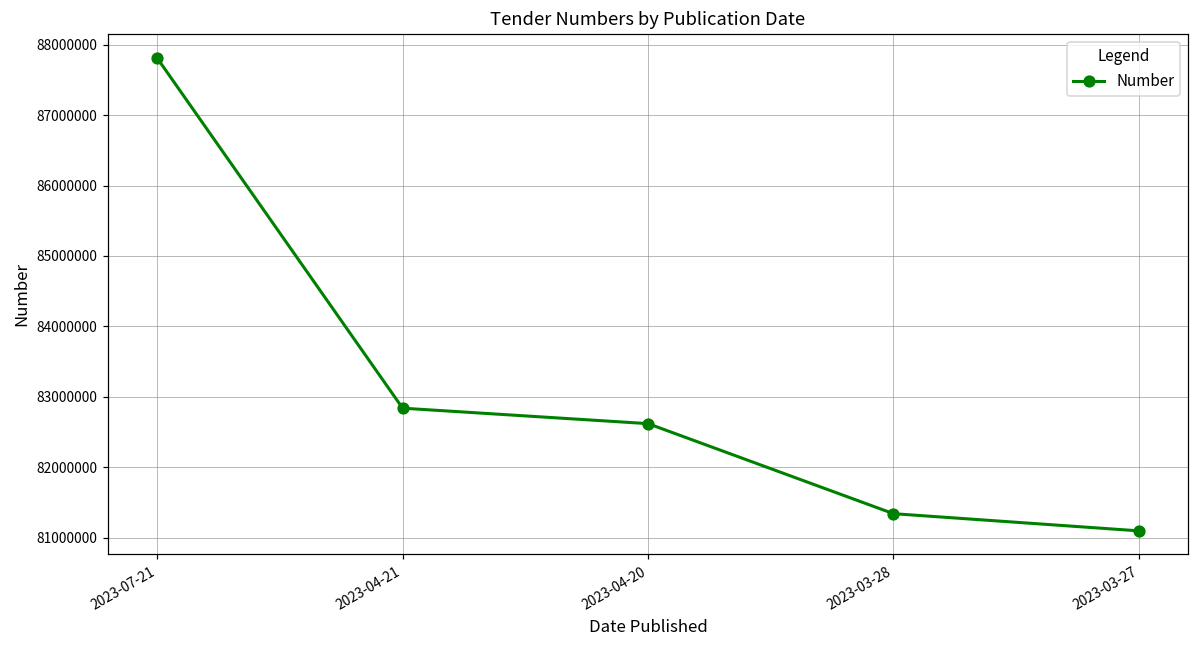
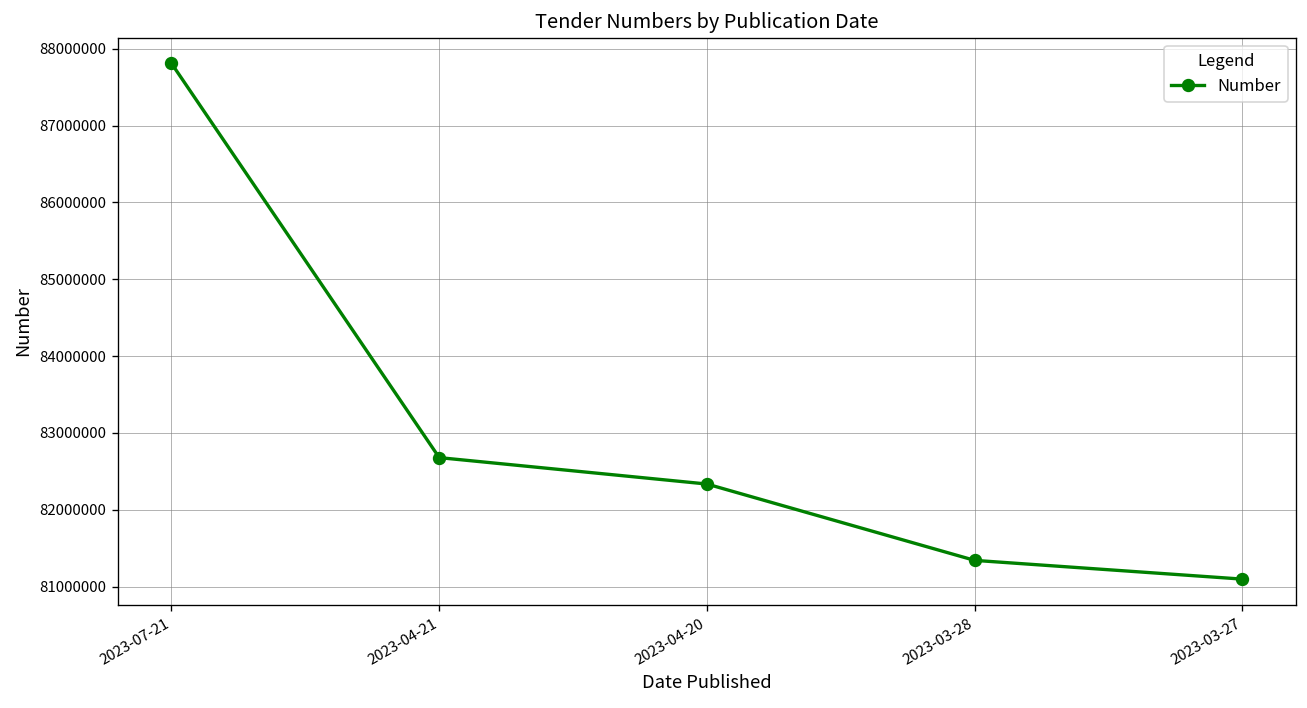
2023-04-21: 82800000 -> 82700000
2023-04-20: 82600000 -> 82300000
